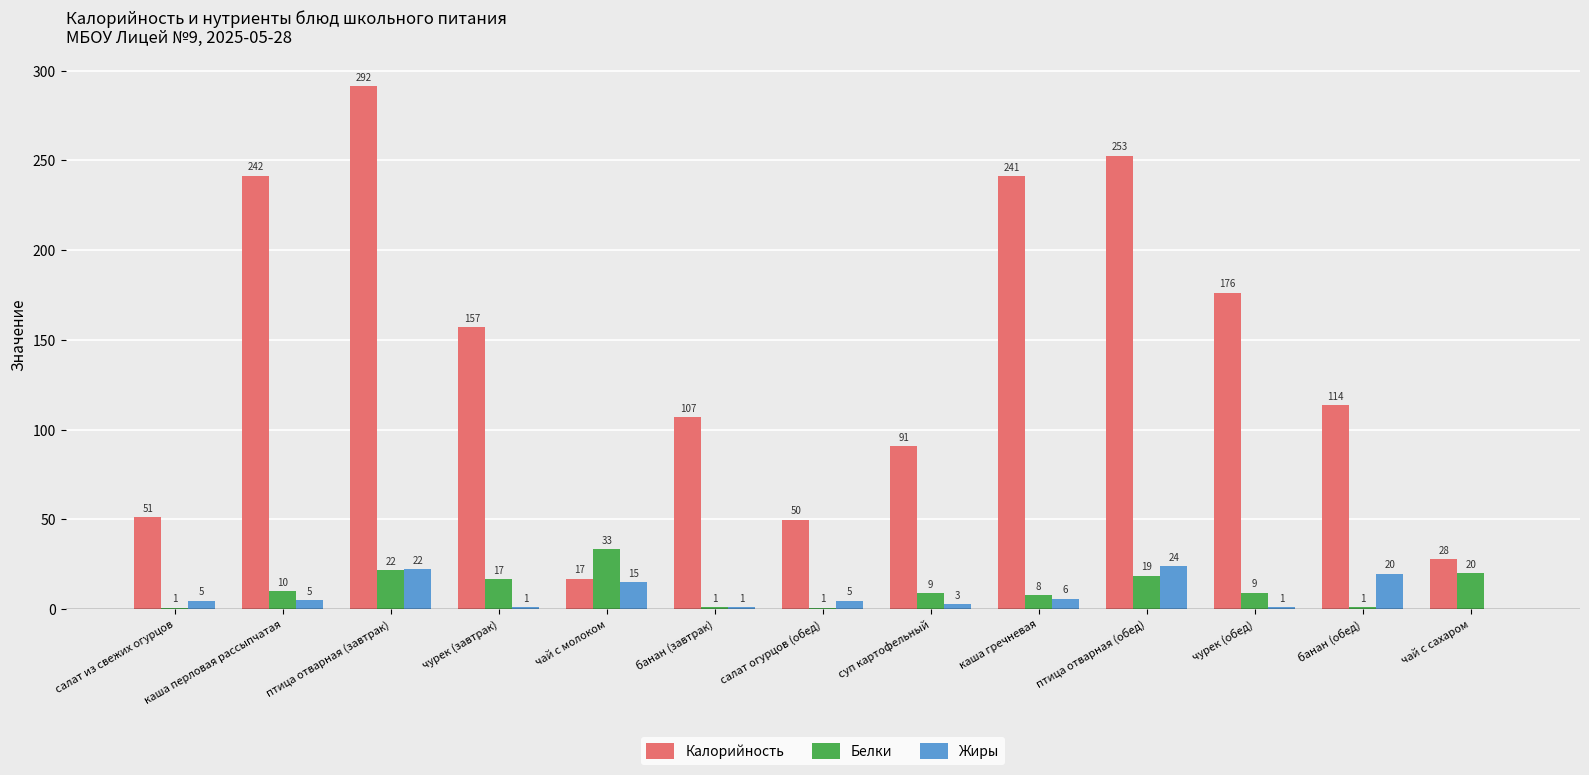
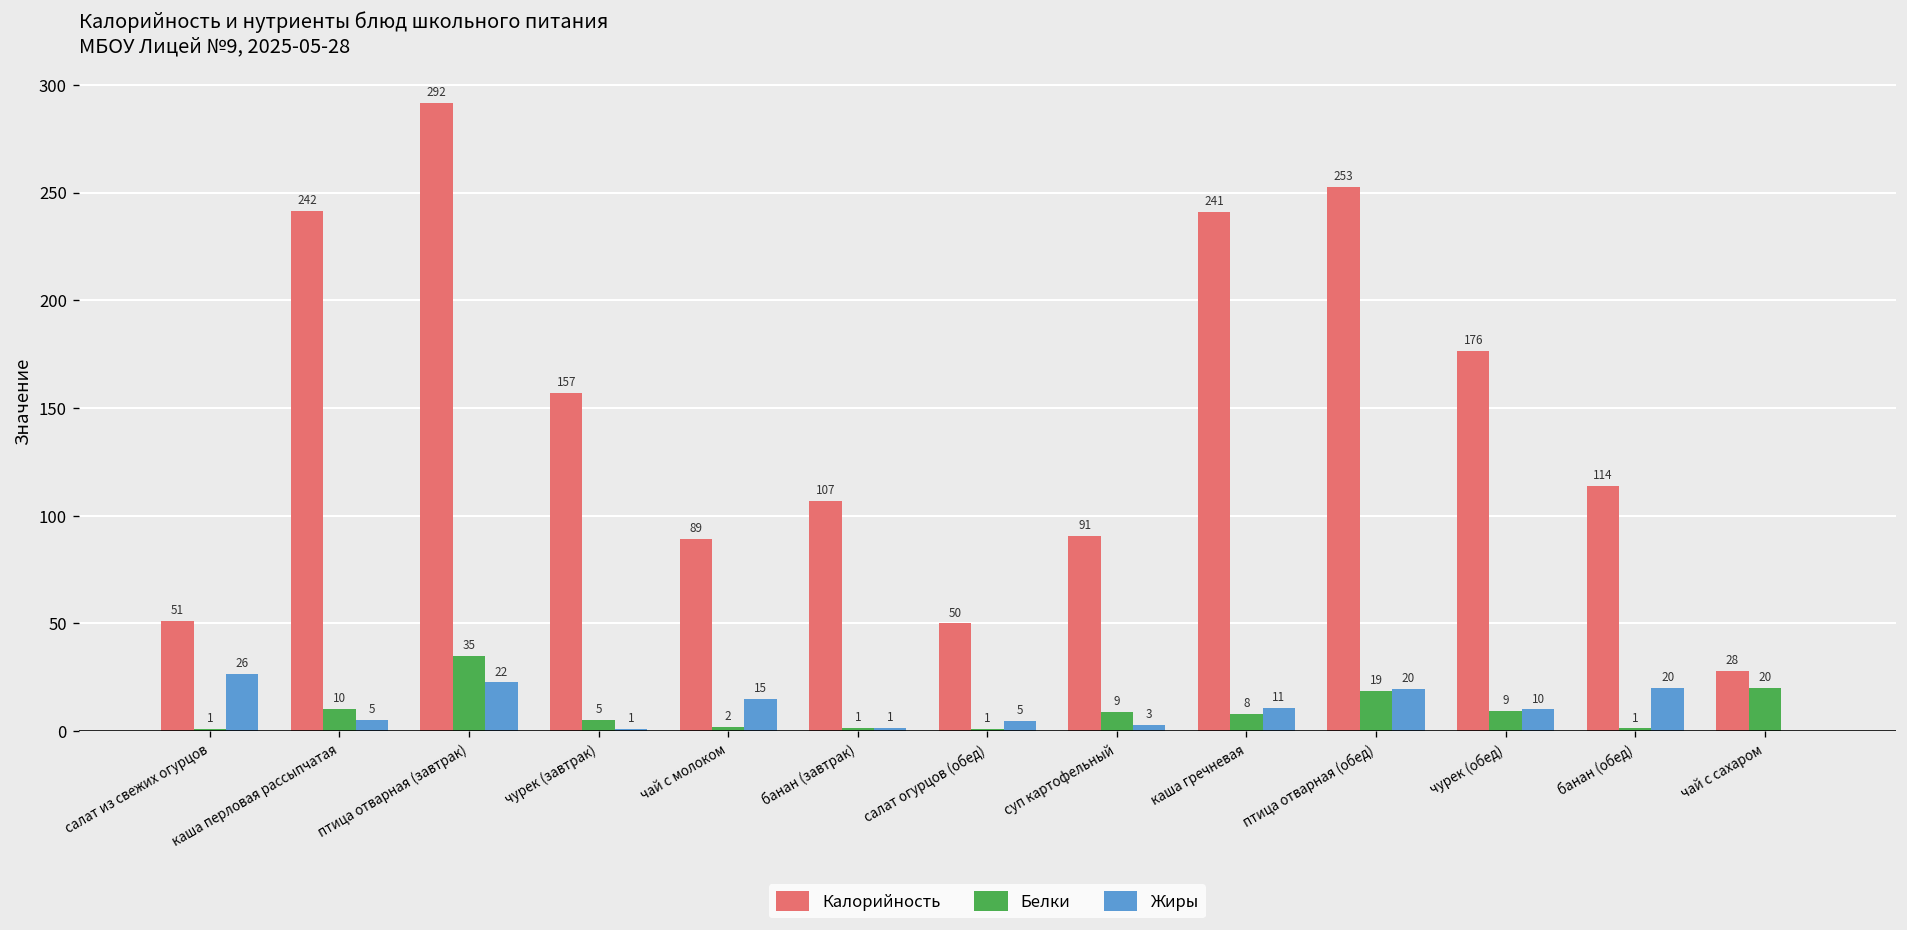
Жиры, салат из свежих огурцов: 5 -> 26
Белки, птица отварная (завтрак): 22 -> 35
Белки, чурек (завтрак): 17 -> 5
Калорийность, чай с молоком: 17 -> 89
Белки, чай с молоком: 33 -> 2
Жиры, каша гречневая: 6 -> 11
Жиры, птица отварная (обед): 24 -> 20
Жиры, чурек (обед): 1 -> 10
